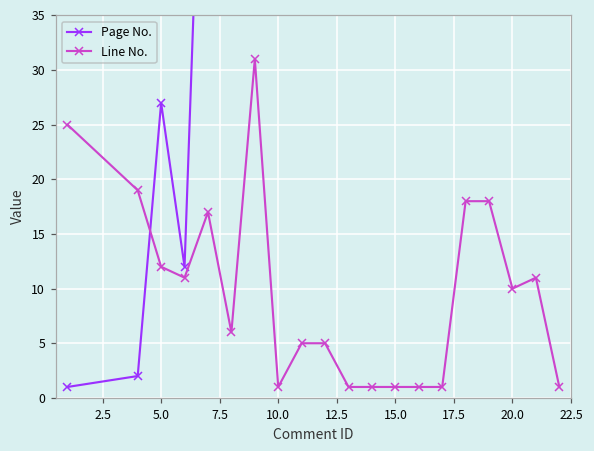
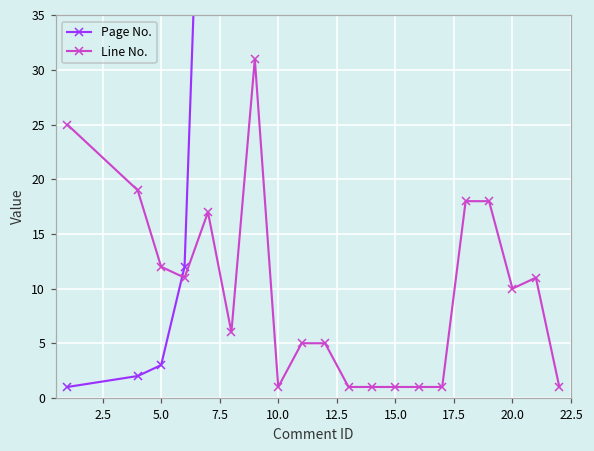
Page No., 5.0: 27 -> 3
